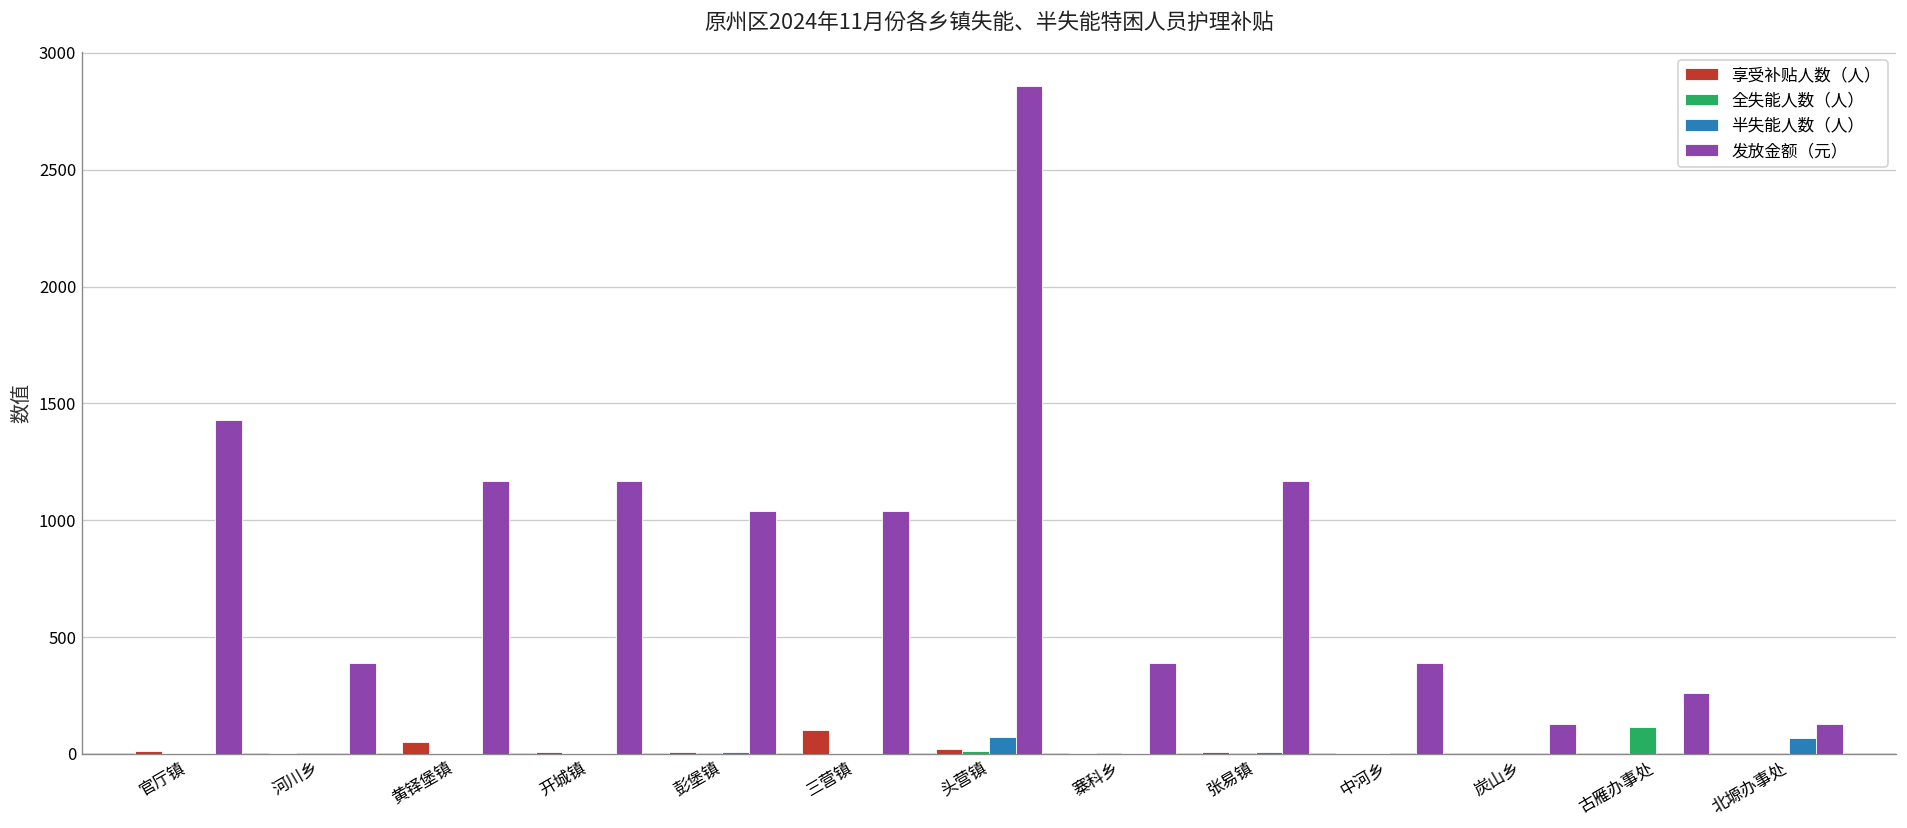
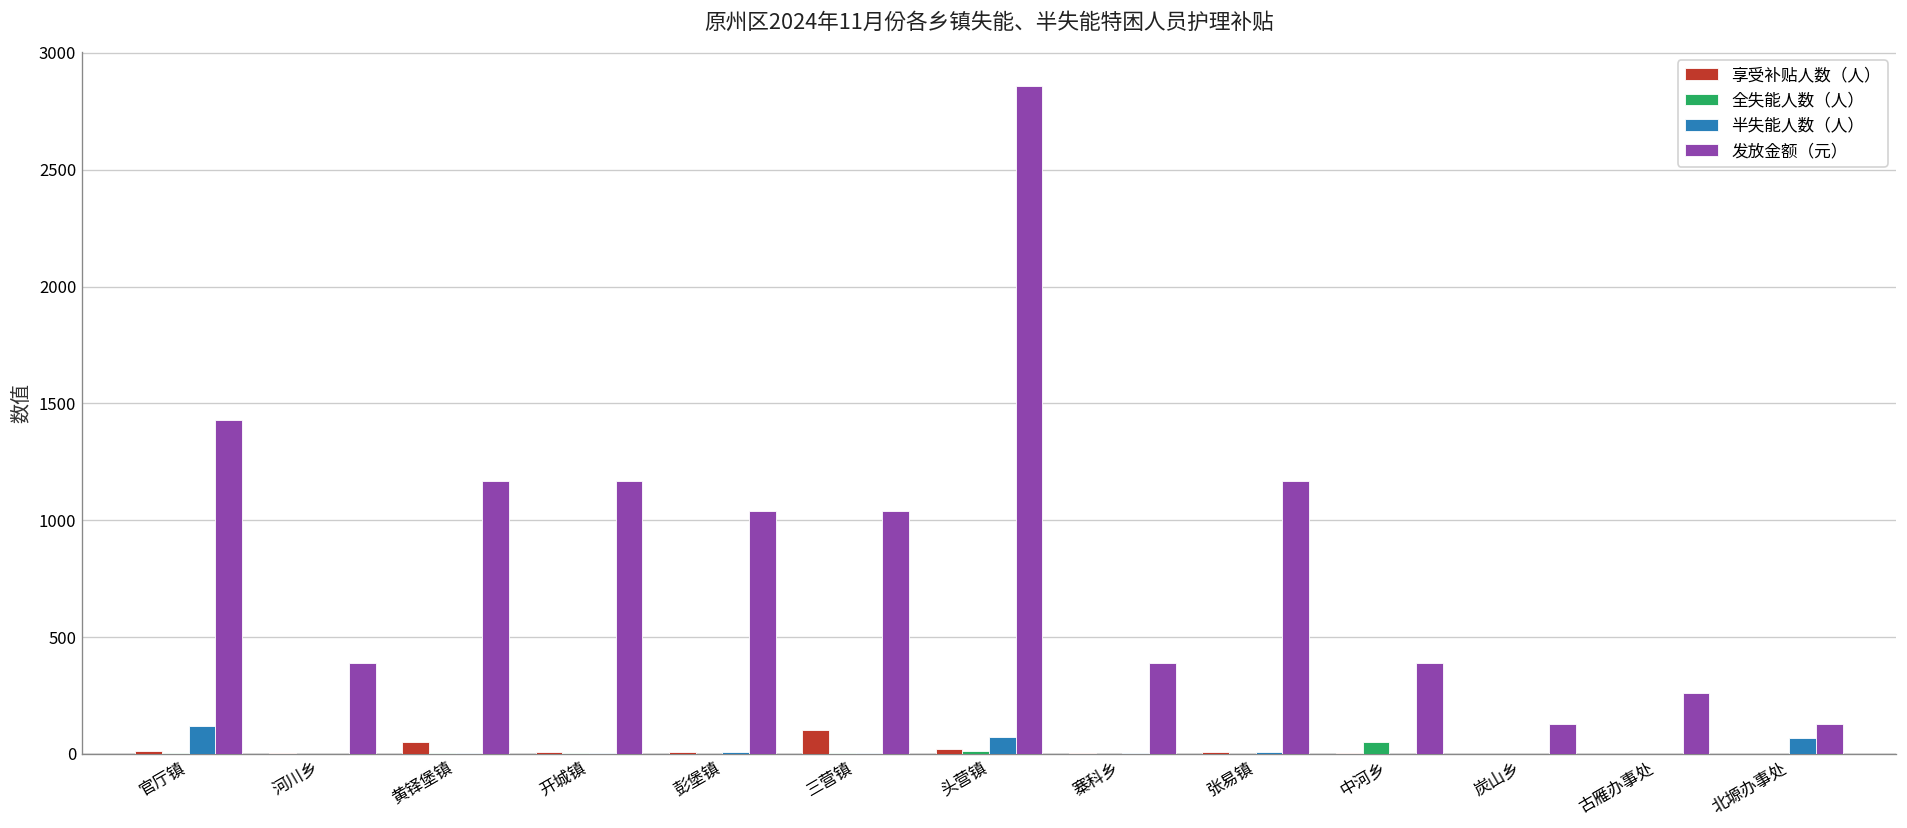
半失能人数（人）, 官厅镇: 10 -> 120
全失能人数（人）, 中河乡: 0 -> 50
全失能人数（人）, 古雁办事处: 120 -> 0
